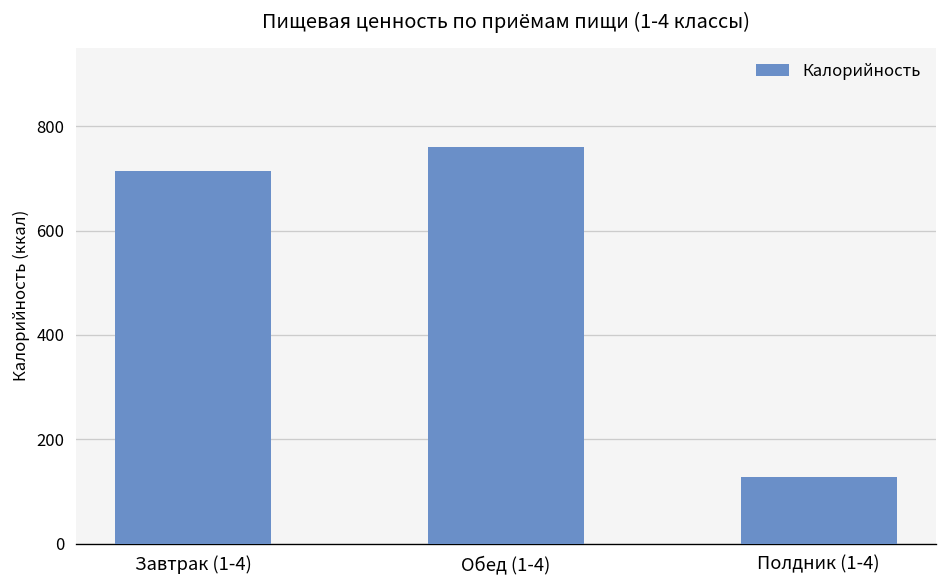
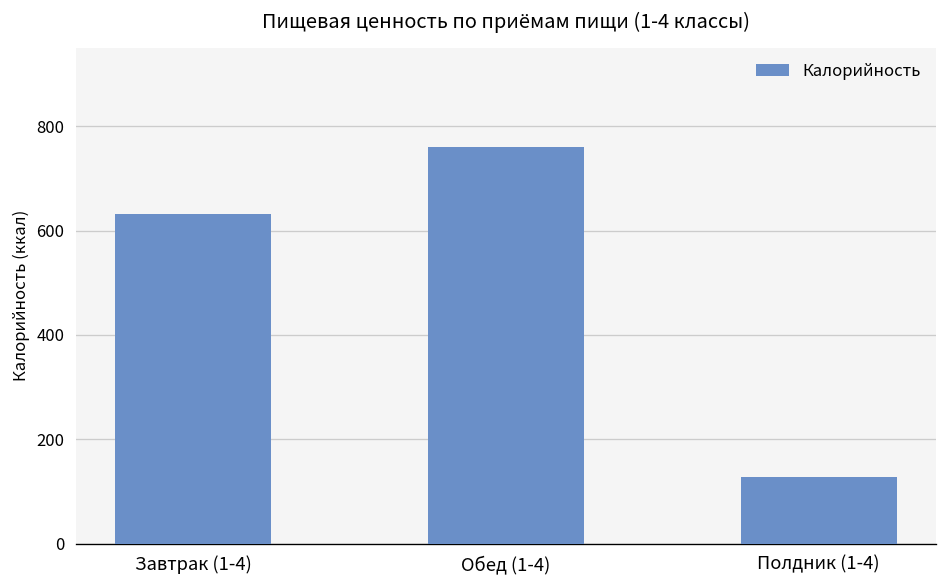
Завтрак (1-4): 710 -> 630
